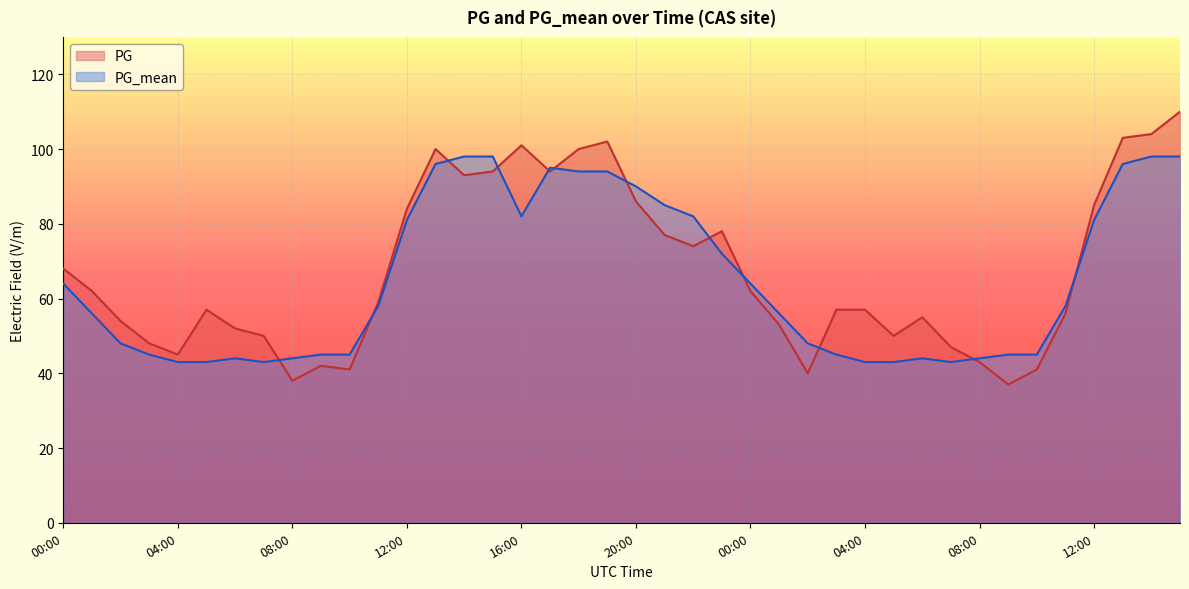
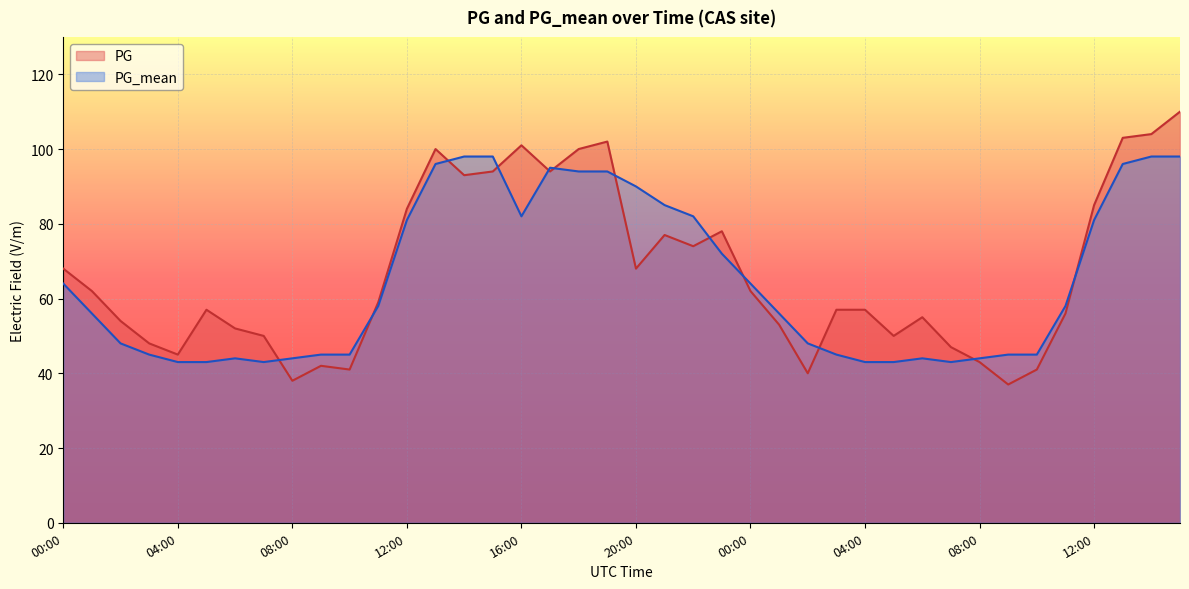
PG, 20:00: 86 -> 68
